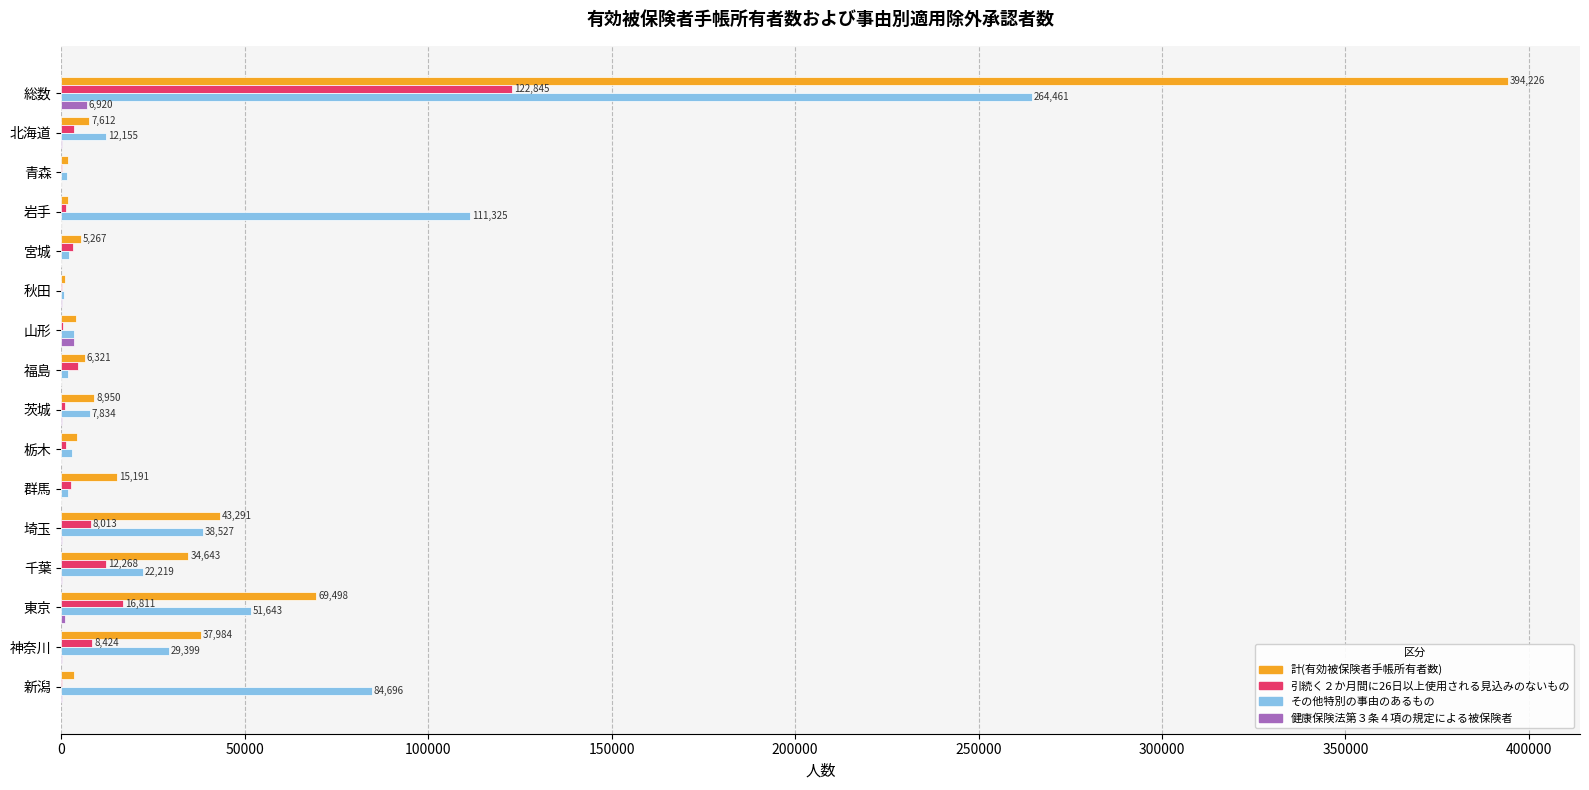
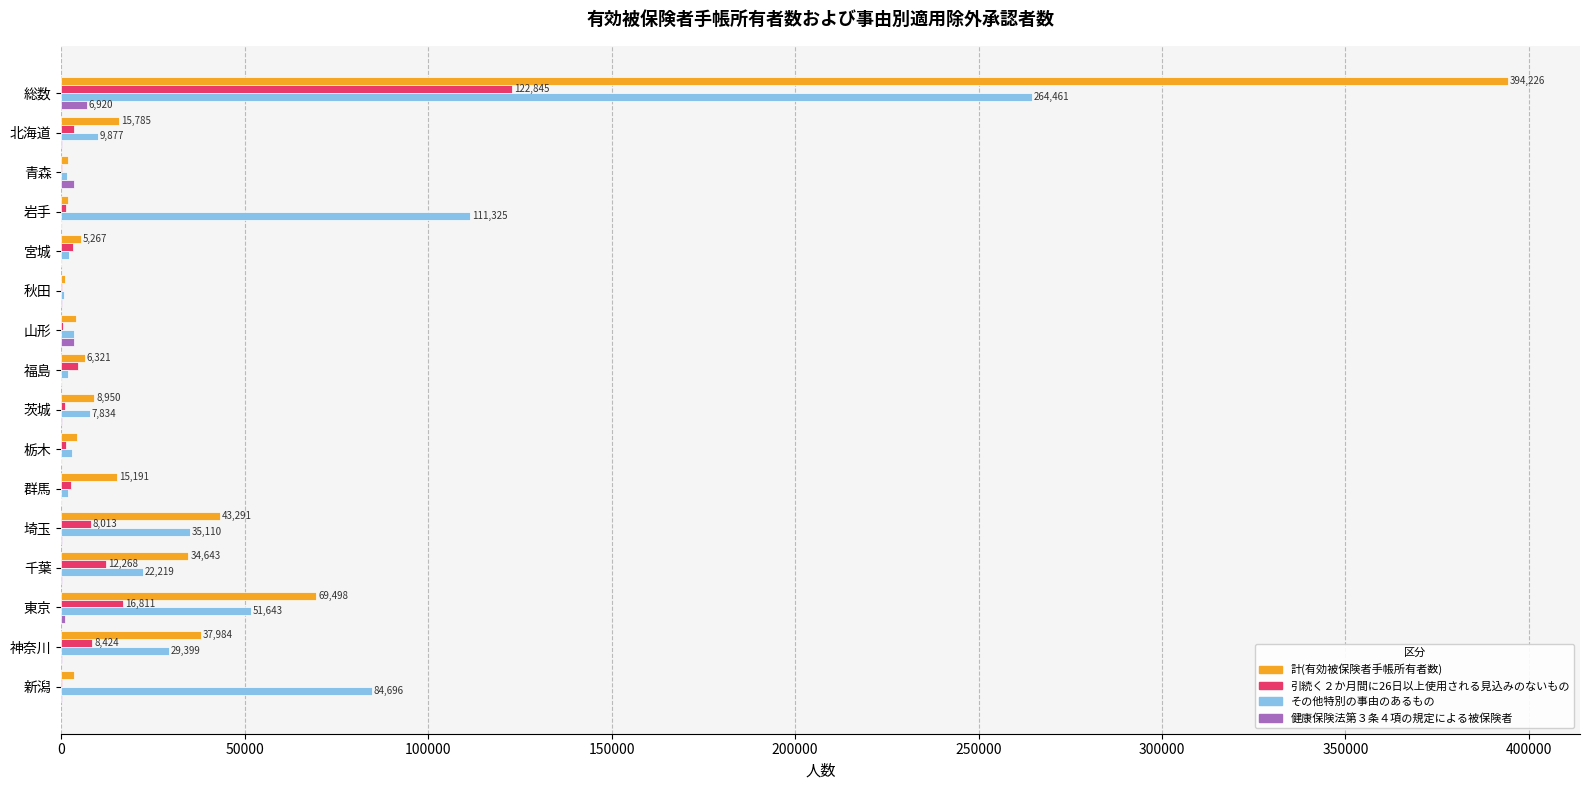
計(有効被保険者手帳所有者数), 北海道: 7,612 -> 15,785
その他特別の事由のあるもの, 北海道: 12,155 -> 9,877
健康保険法第３条４項の規定による被保険者, 青森: 0 -> 3000
その他特別の事由のあるもの, 埼玉: 38,527 -> 35,110
